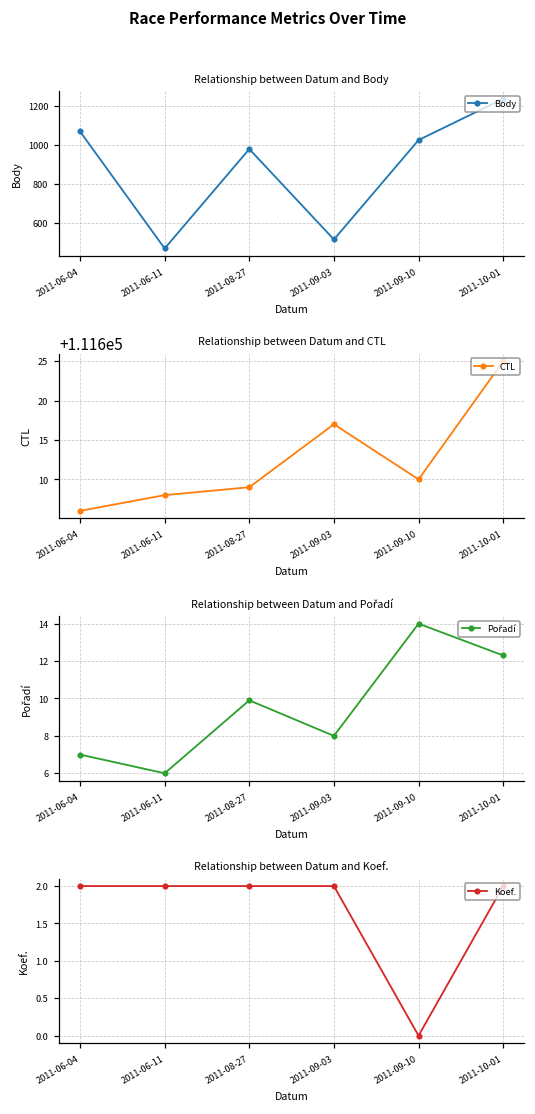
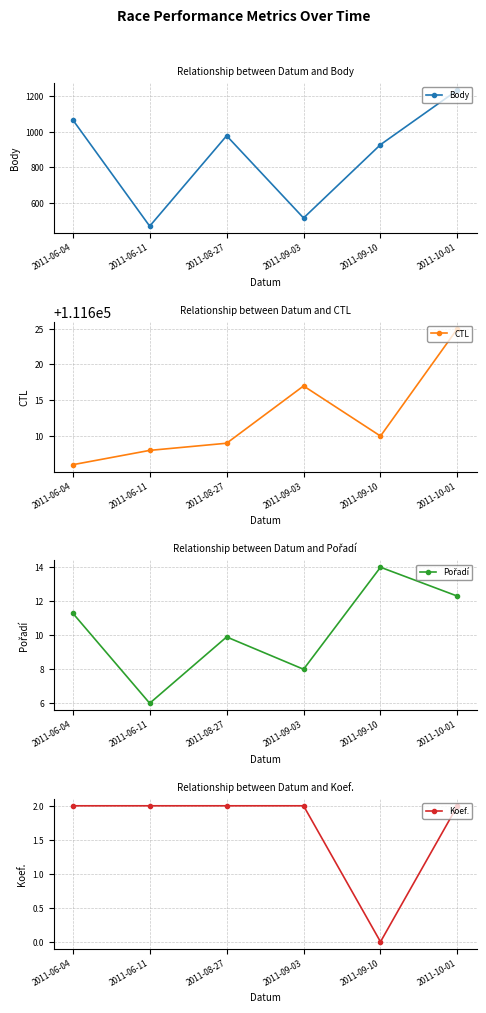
Relationship between Datum and Body, 2011-09-10: 1020 -> 930
Relationship between Datum and Pořadí, 2011-06-04: 7.0 -> 11.3
